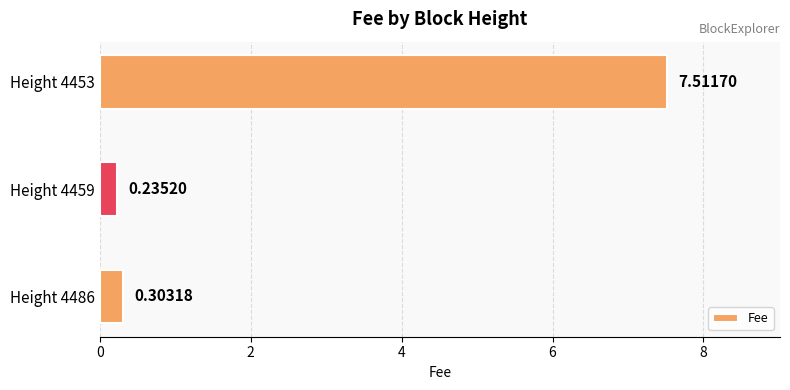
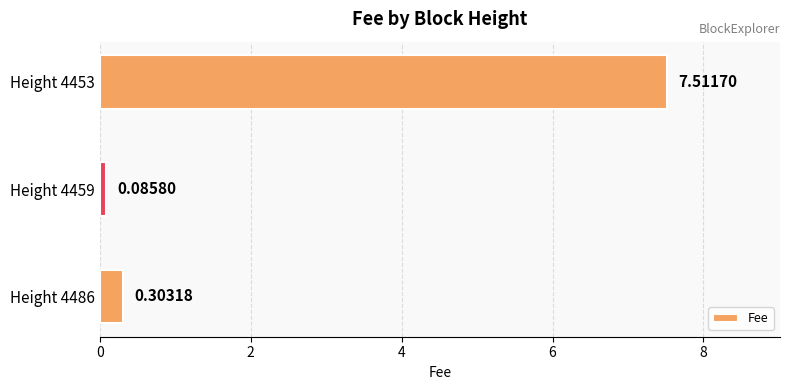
Height 4459: 0.23520 -> 0.08580
